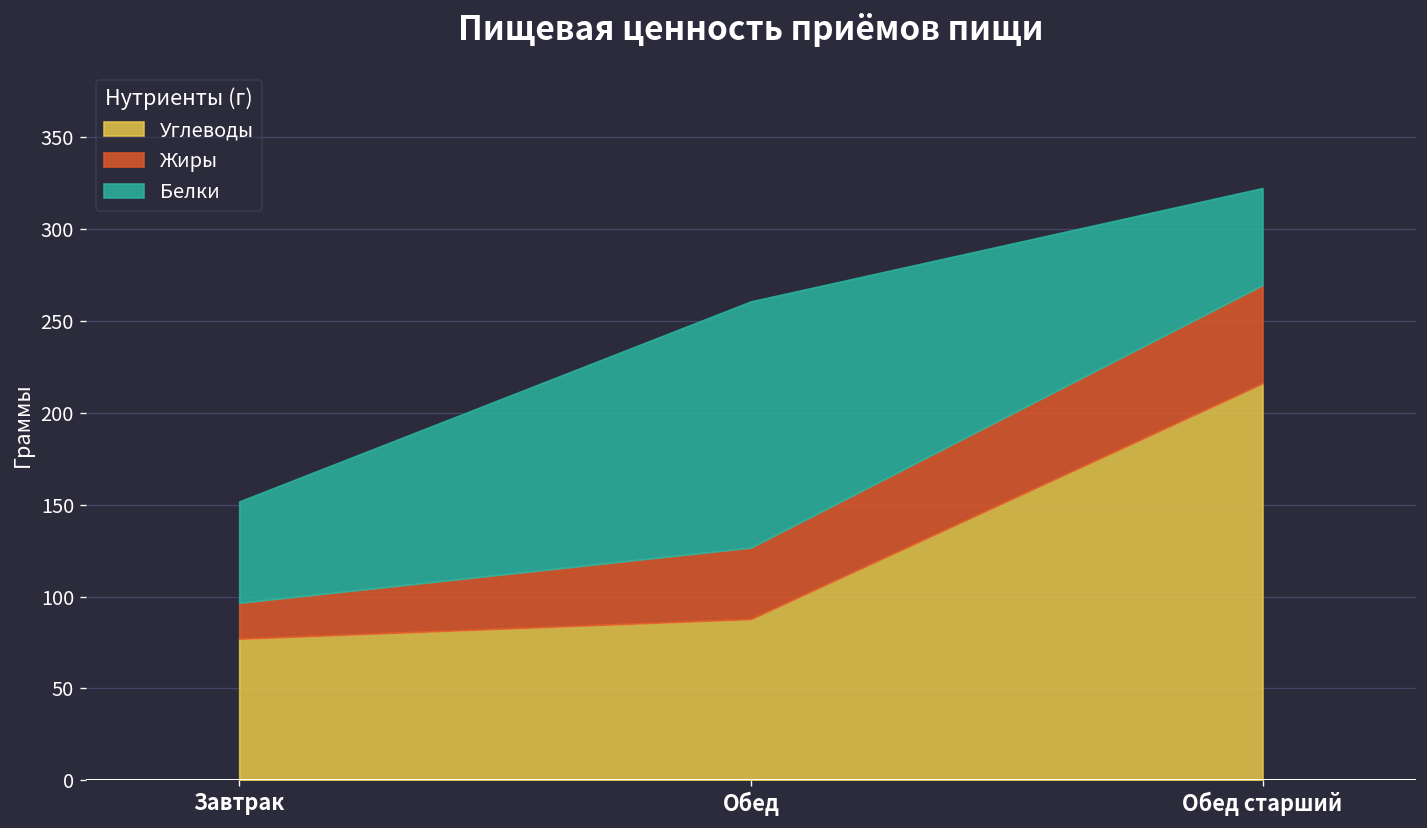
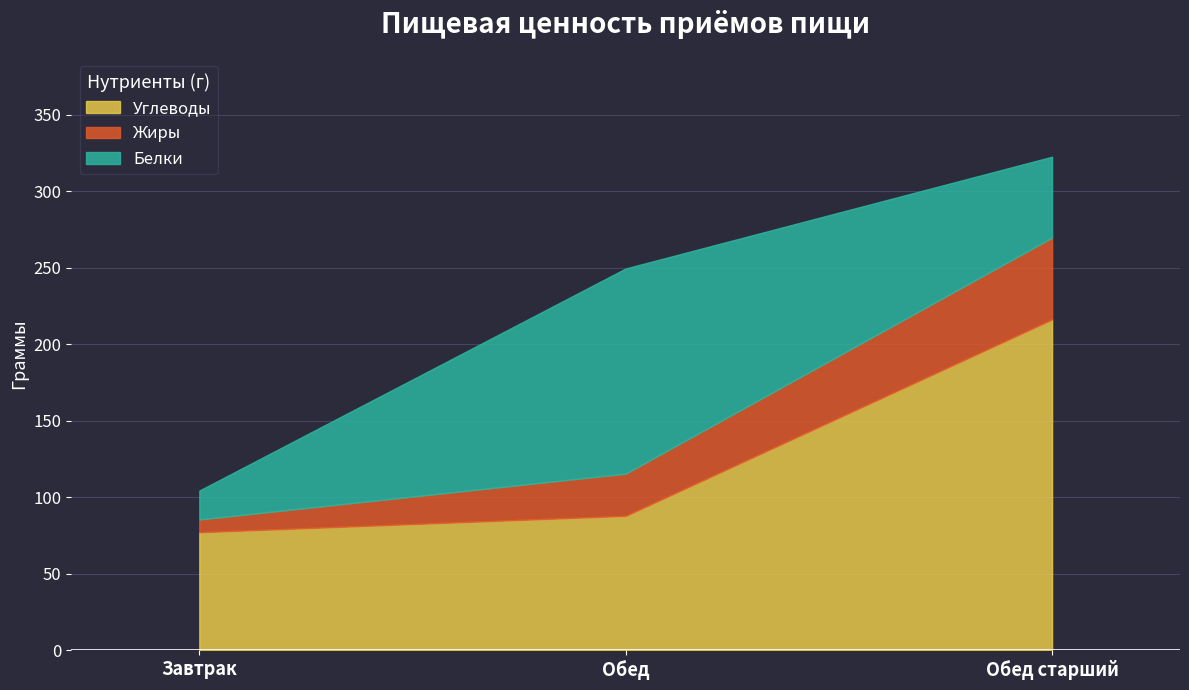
Жиры, Завтрак: 20 -> 8
Белки, Завтрак: 55 -> 19
Жиры, Обед: 39 -> 28
